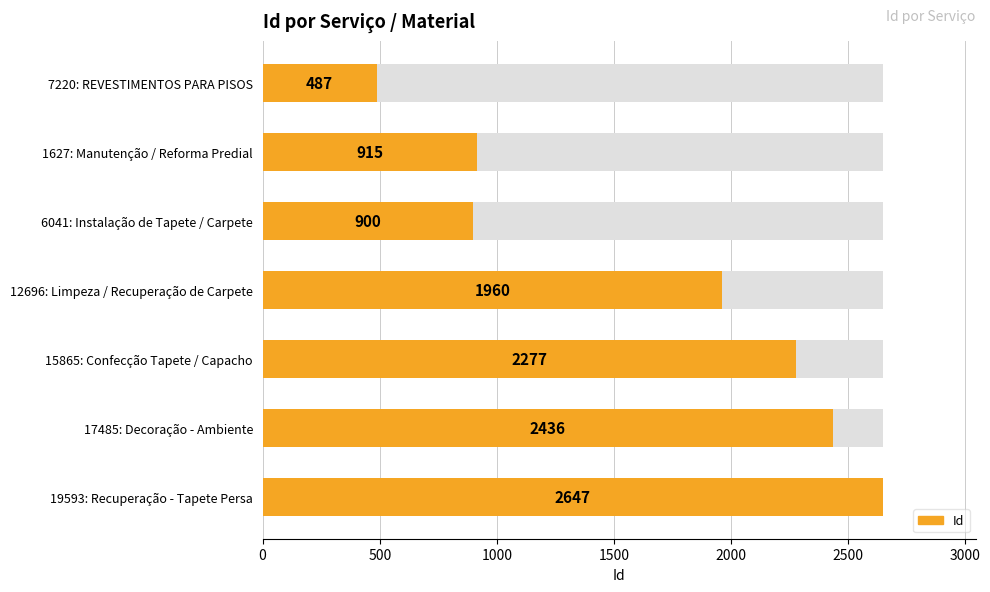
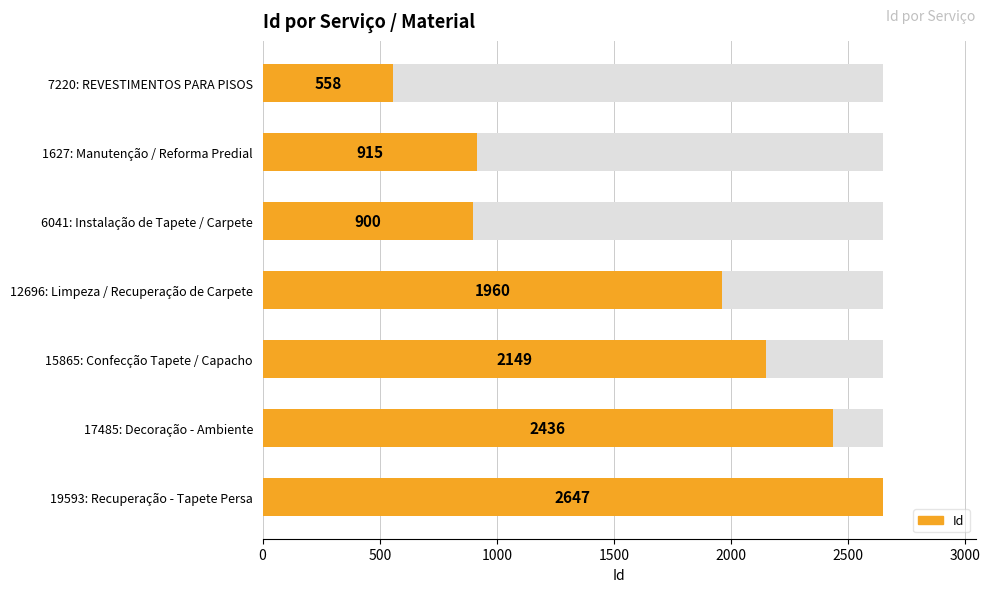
Id, 7220: REVESTIMENTOS PARA PISOS: 487 -> 558
Id, 15865: Confecção Tapete / Capacho: 2277 -> 2149
